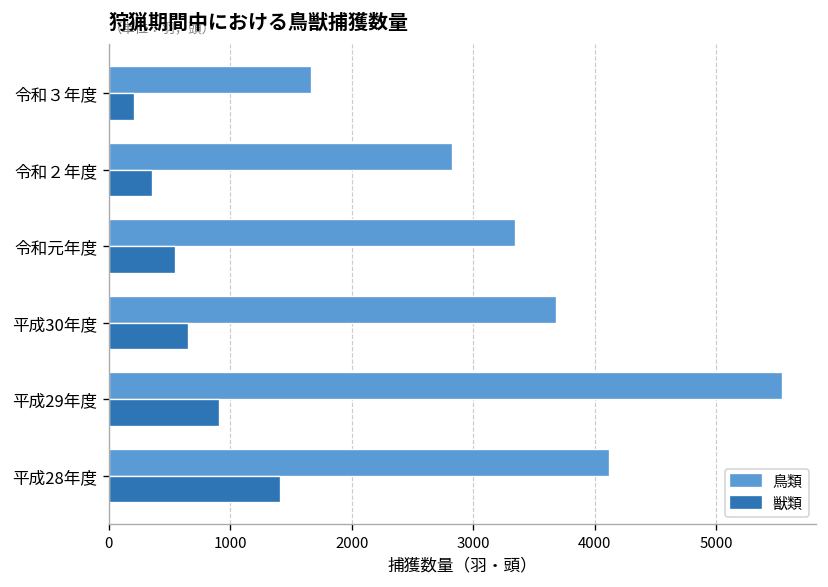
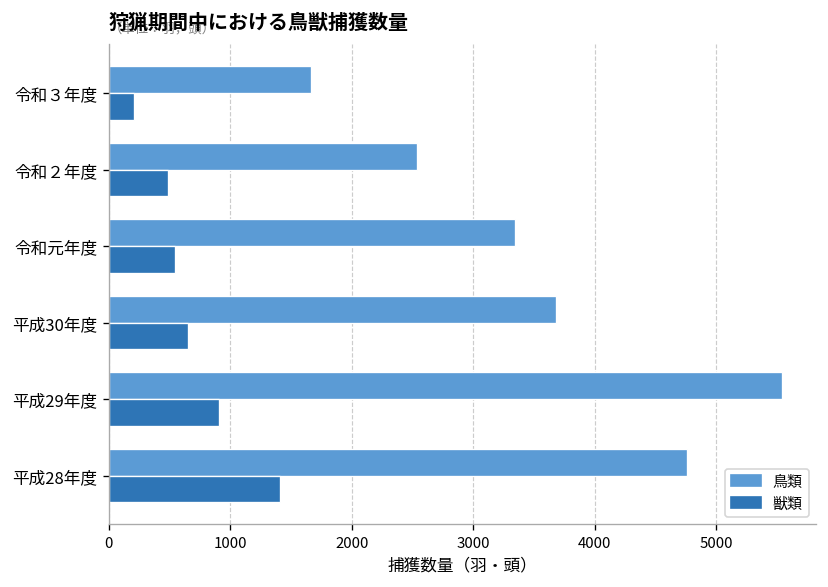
鳥類, 令和２年度: 2830 -> 2540
獣類, 令和２年度: 360 -> 490
鳥類, 平成28年度: 4120 -> 4760
